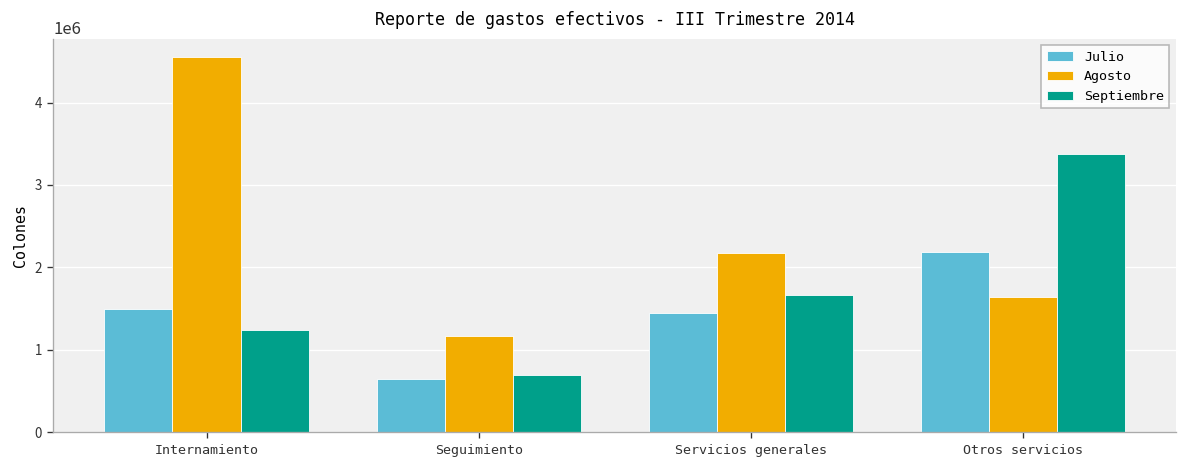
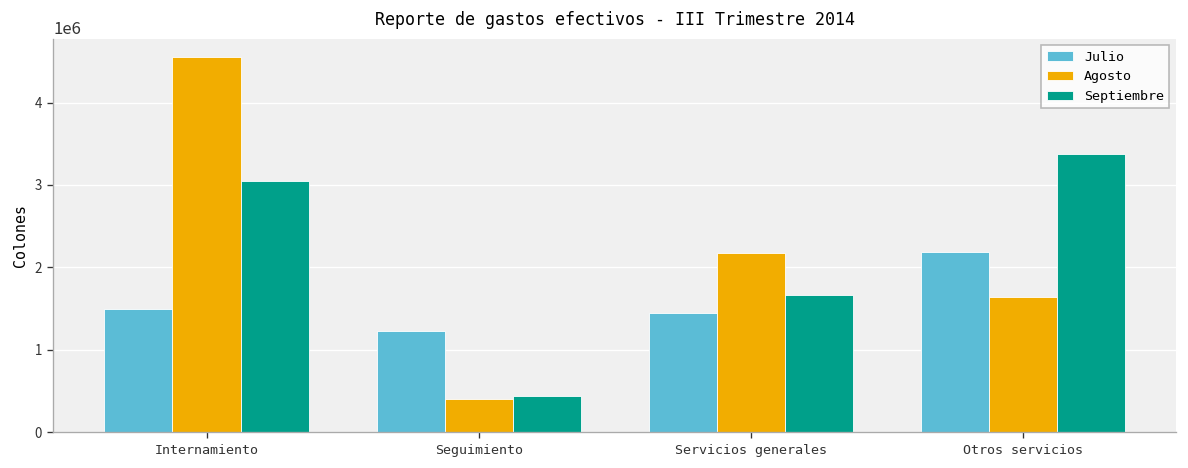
Septiembre, Internamiento: 1200000 -> 3000000
Julio, Seguimiento: 700000 -> 1200000
Agosto, Seguimiento: 1200000 -> 400000
Septiembre, Seguimiento: 700000 -> 400000
